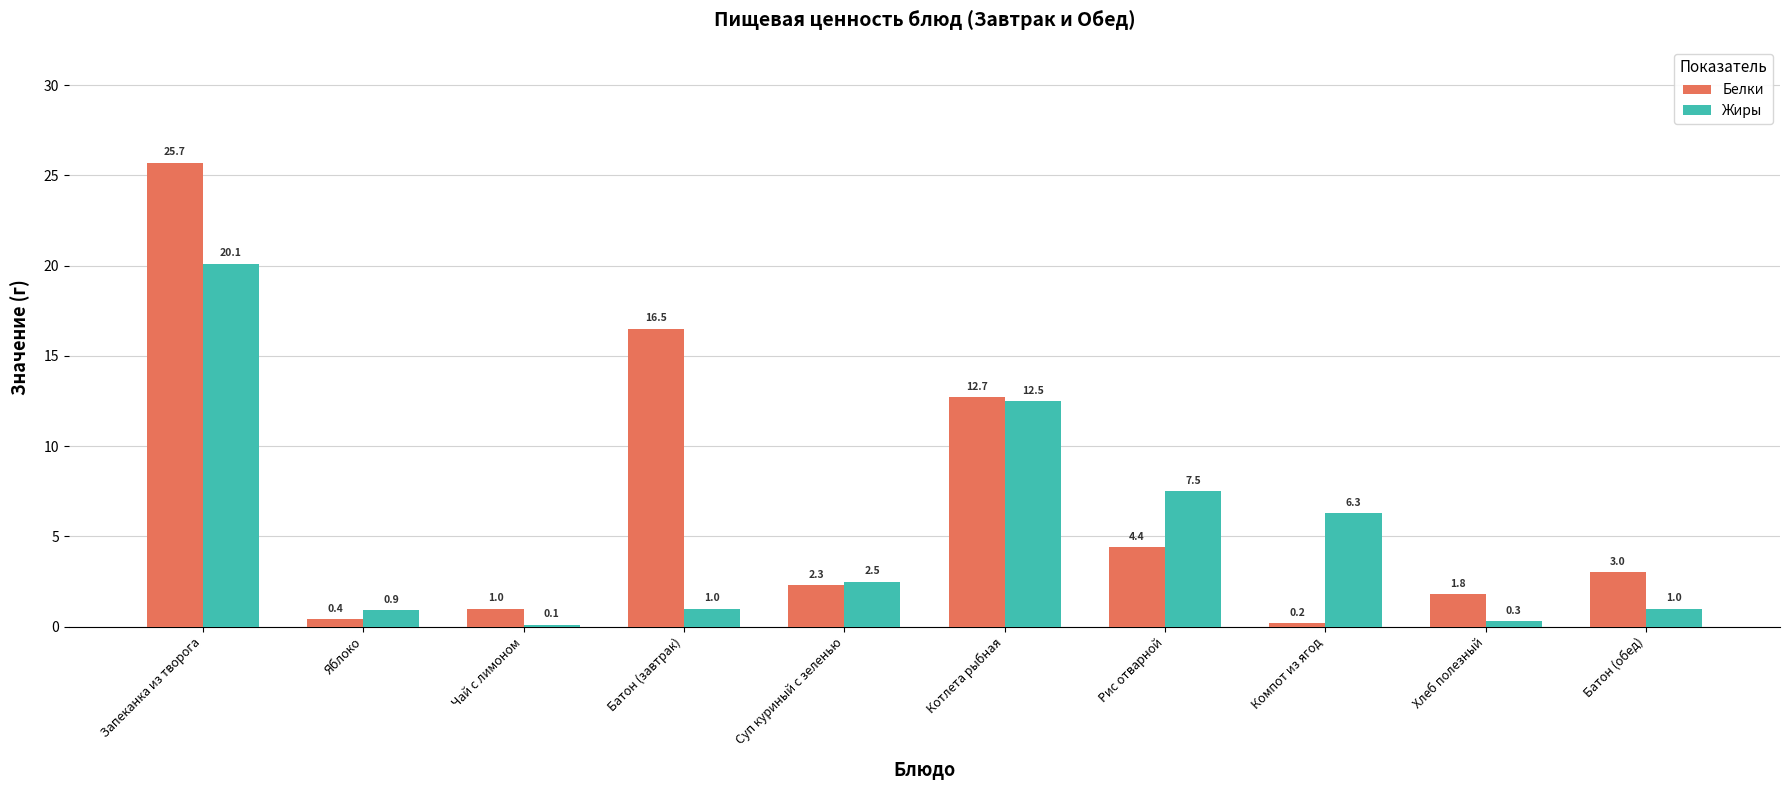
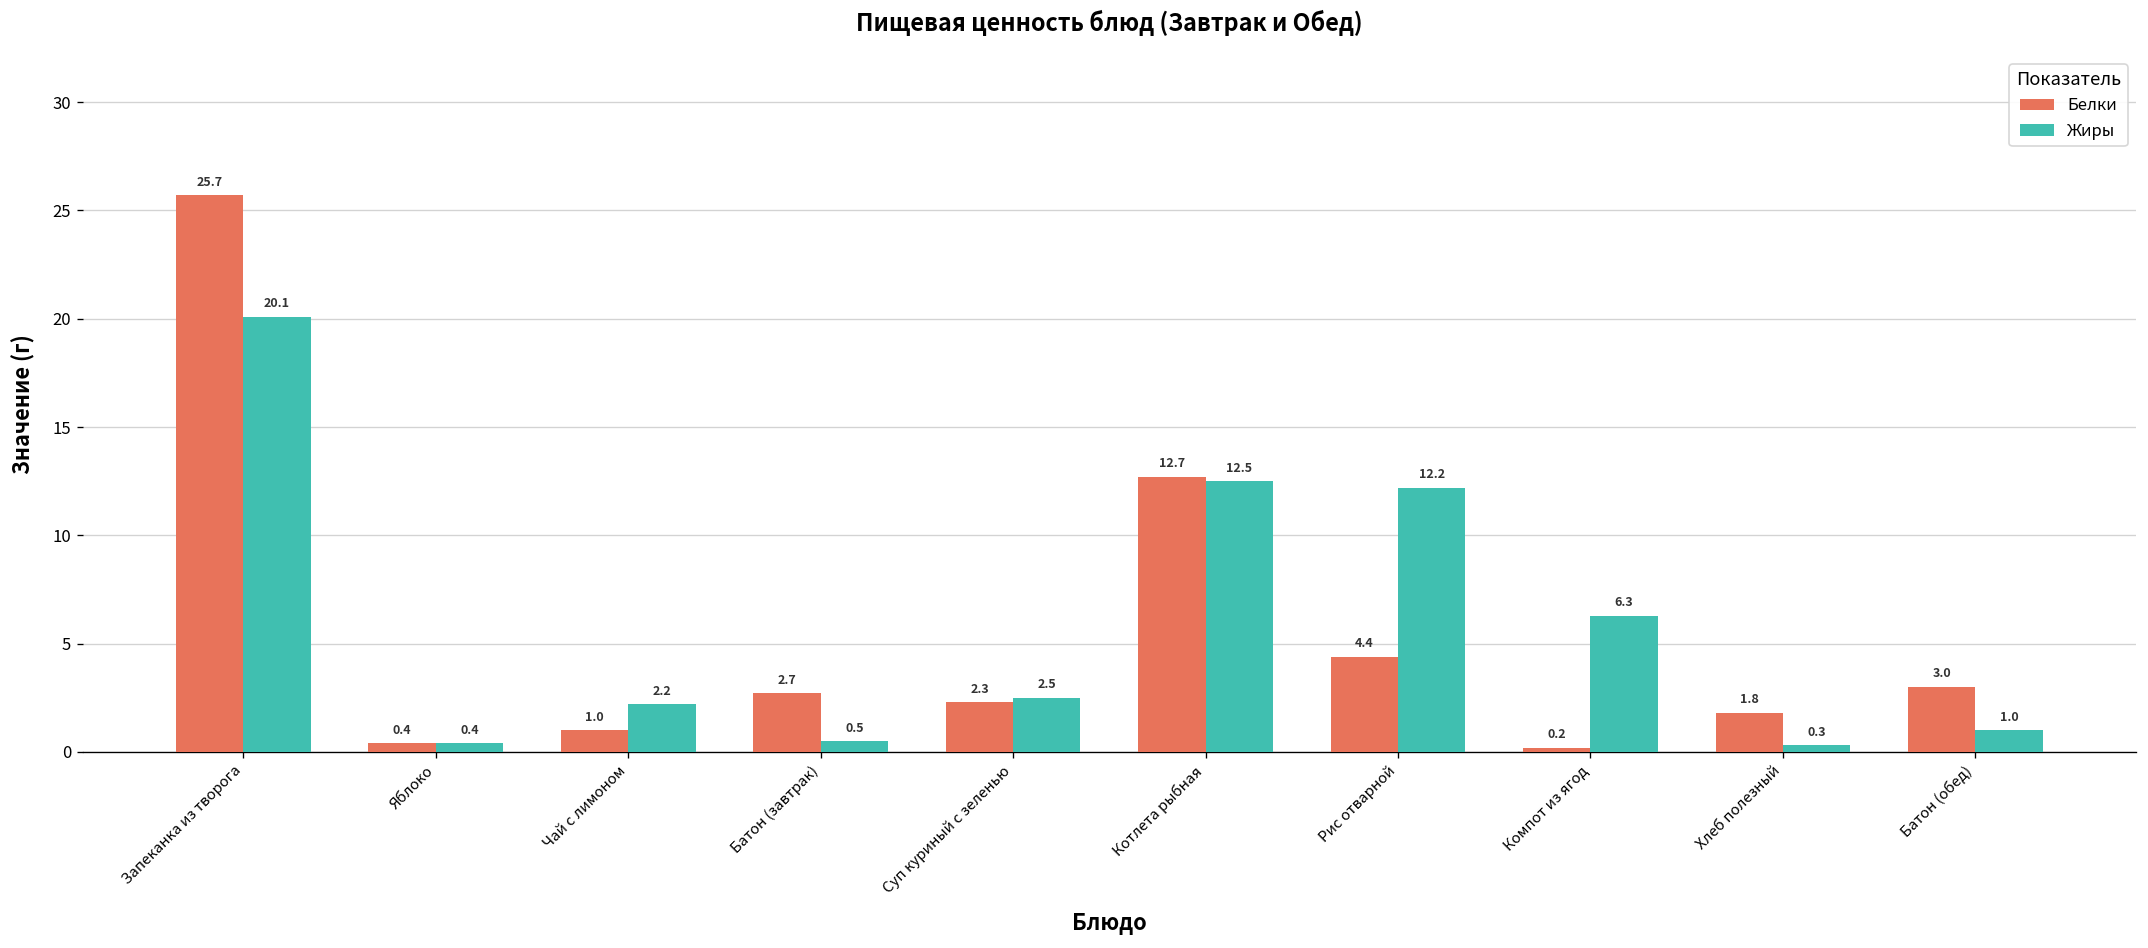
Жиры, Яблоко: 0.9 -> 0.4
Жиры, Чай с лимоном: 0.1 -> 2.2
Белки, Батон (завтрак): 16.5 -> 2.7
Жиры, Батон (завтрак): 1.0 -> 0.5
Жиры, Рис отварной: 7.5 -> 12.2
